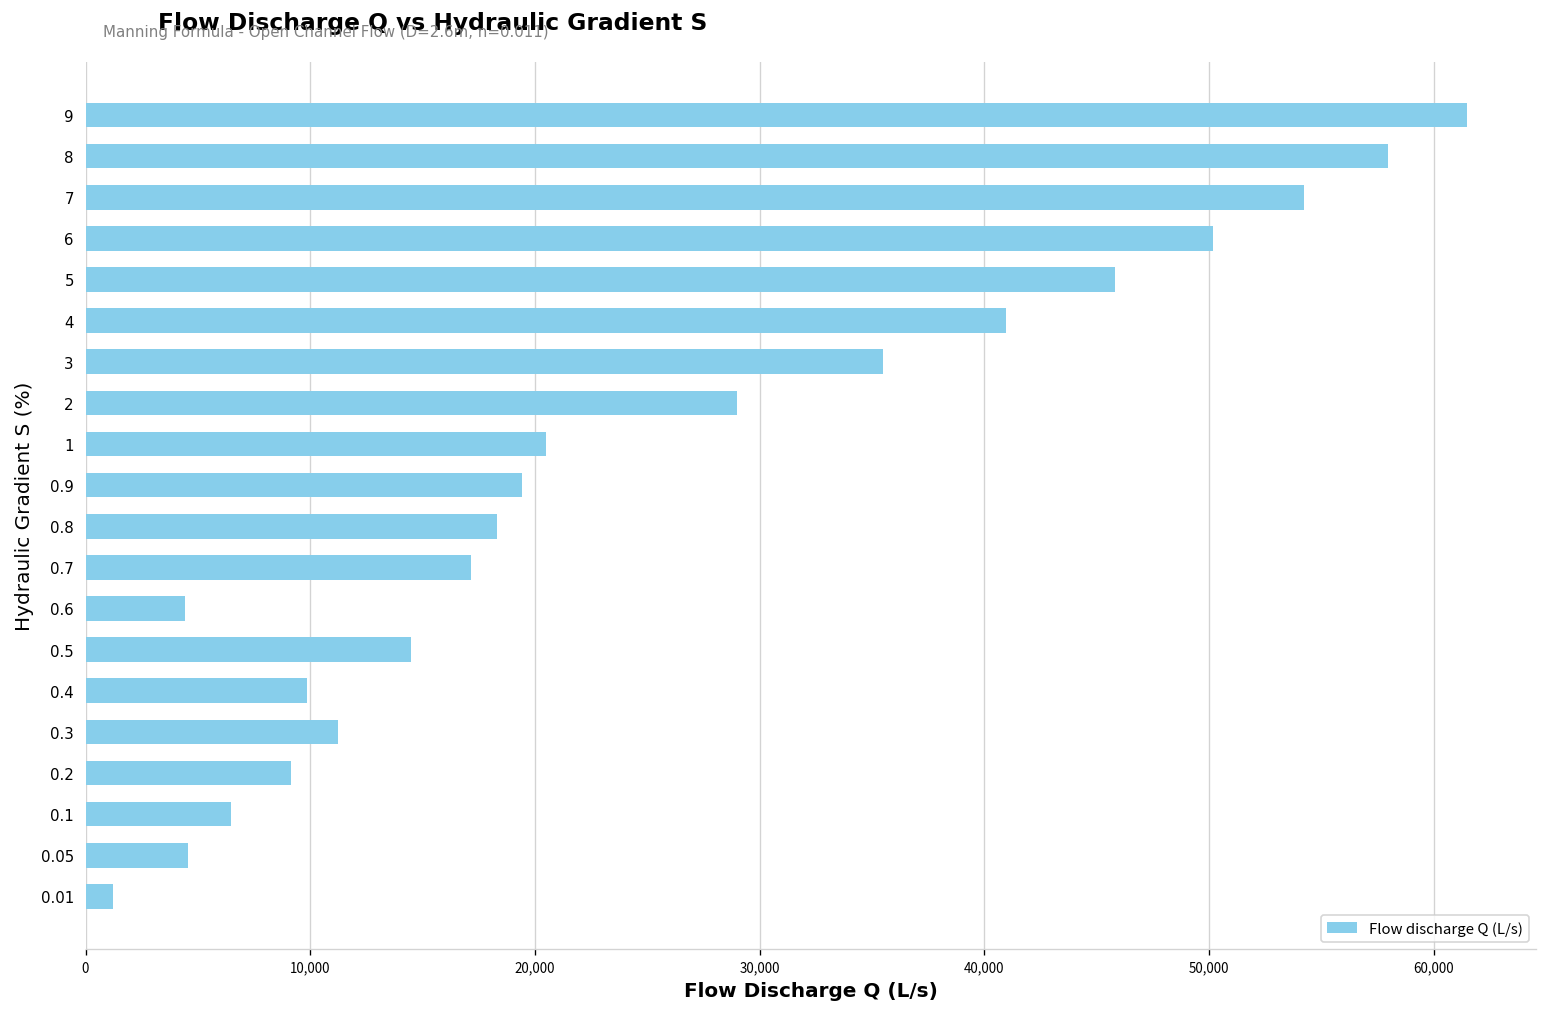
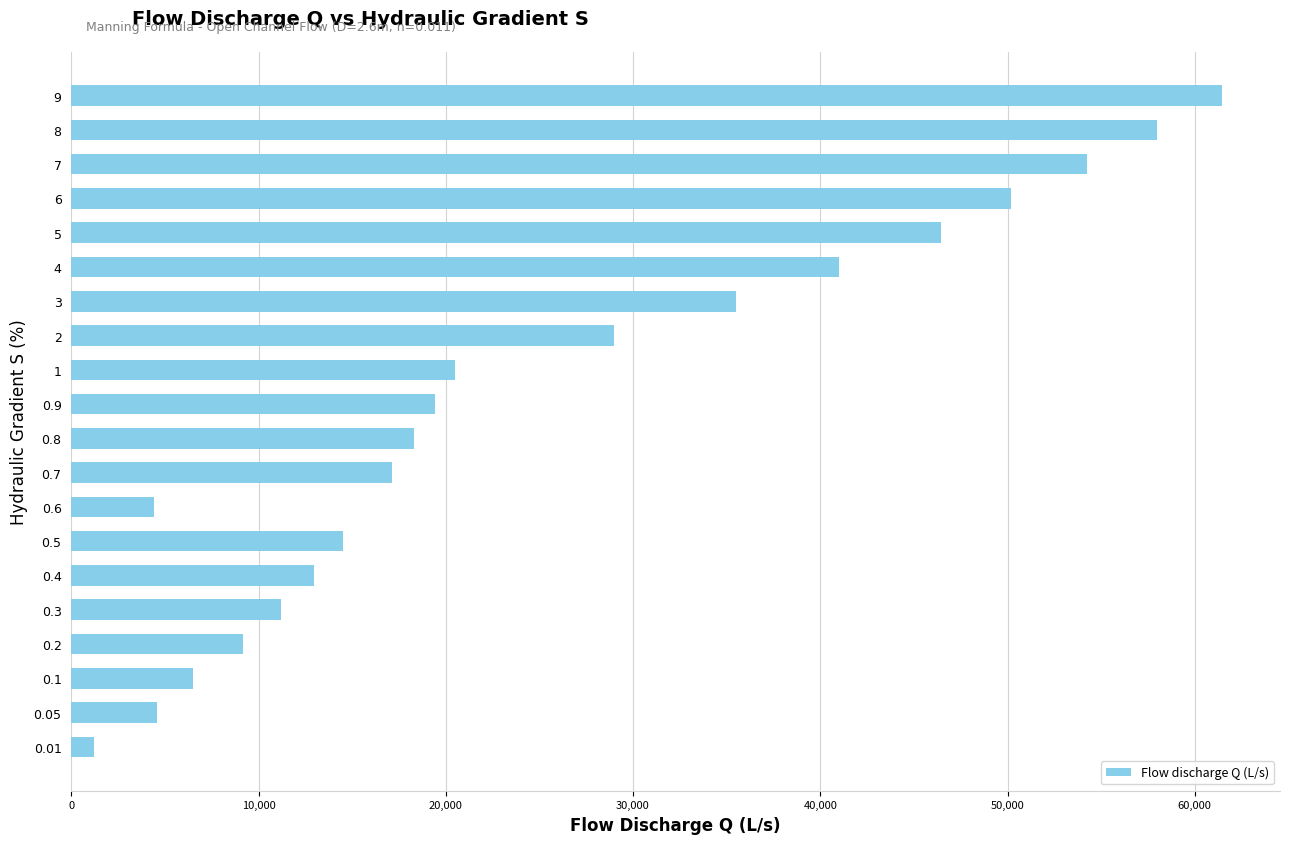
5: 45,800 -> 46,500
0.4: 9,800 -> 13,000
